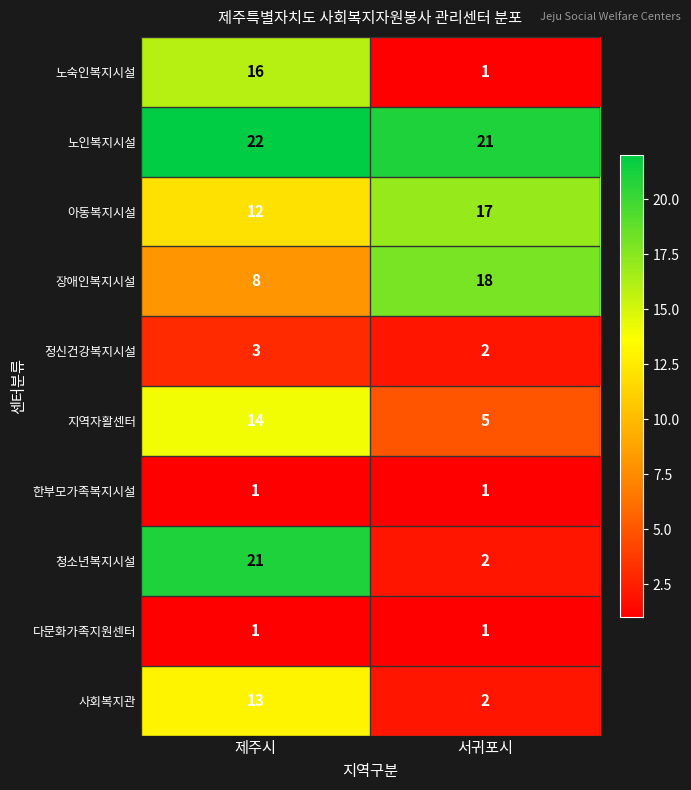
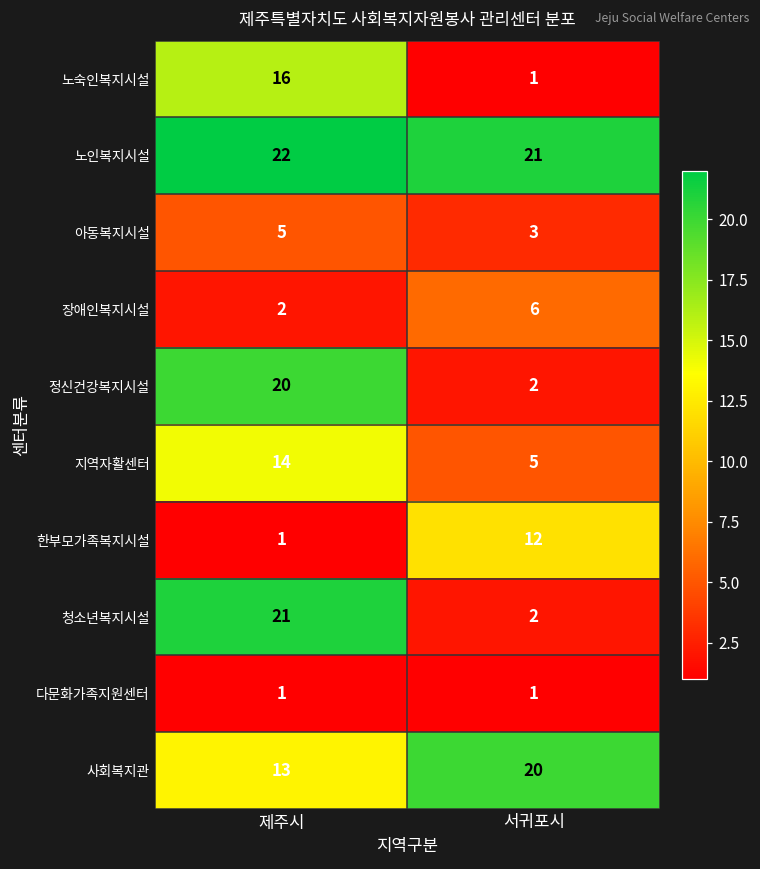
아동복지시설, 제주시: 12 -> 5
아동복지시설, 서귀포시: 17 -> 3
장애인복지시설, 제주시: 8 -> 2
장애인복지시설, 서귀포시: 18 -> 6
정신건강복지시설, 제주시: 3 -> 20
한부모가족복지시설, 서귀포시: 1 -> 12
사회복지관, 서귀포시: 2 -> 20
